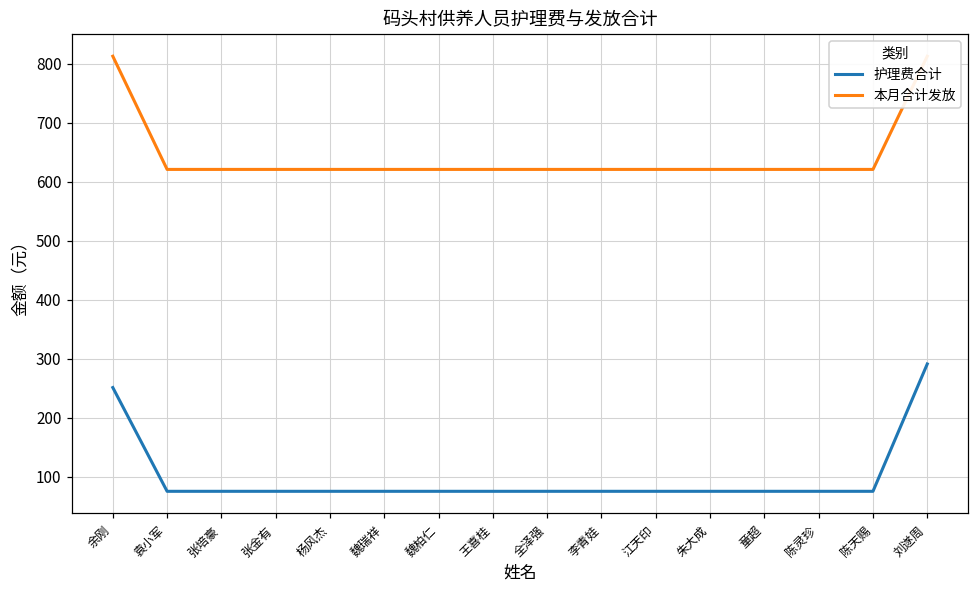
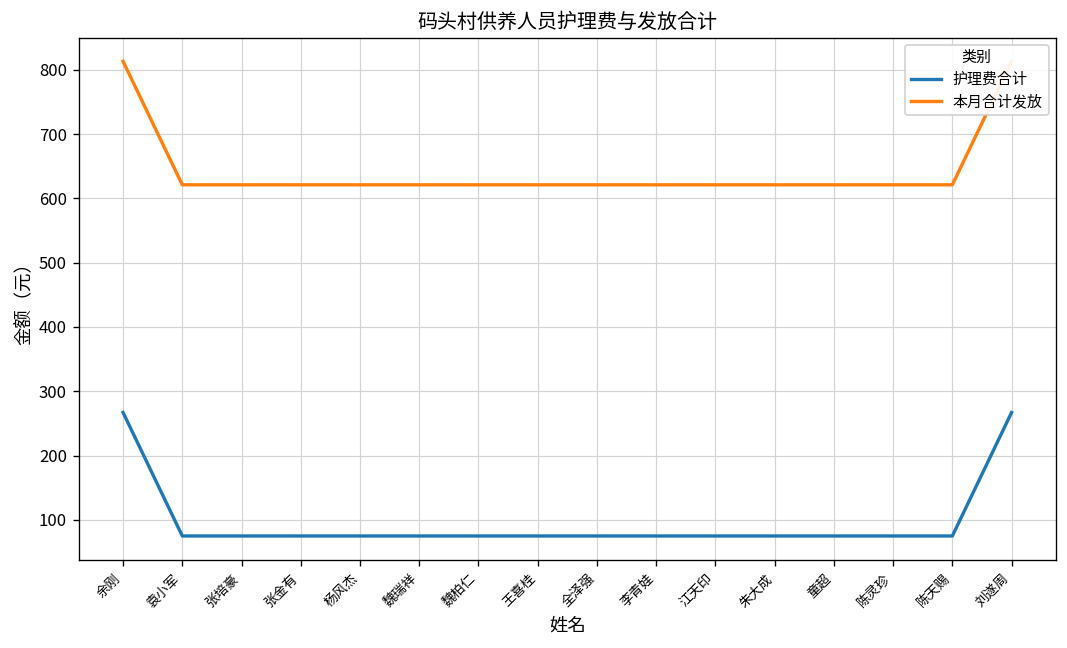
护理费合计, 余刚: 250 -> 270
护理费合计, 刘遂周: 290 -> 270
